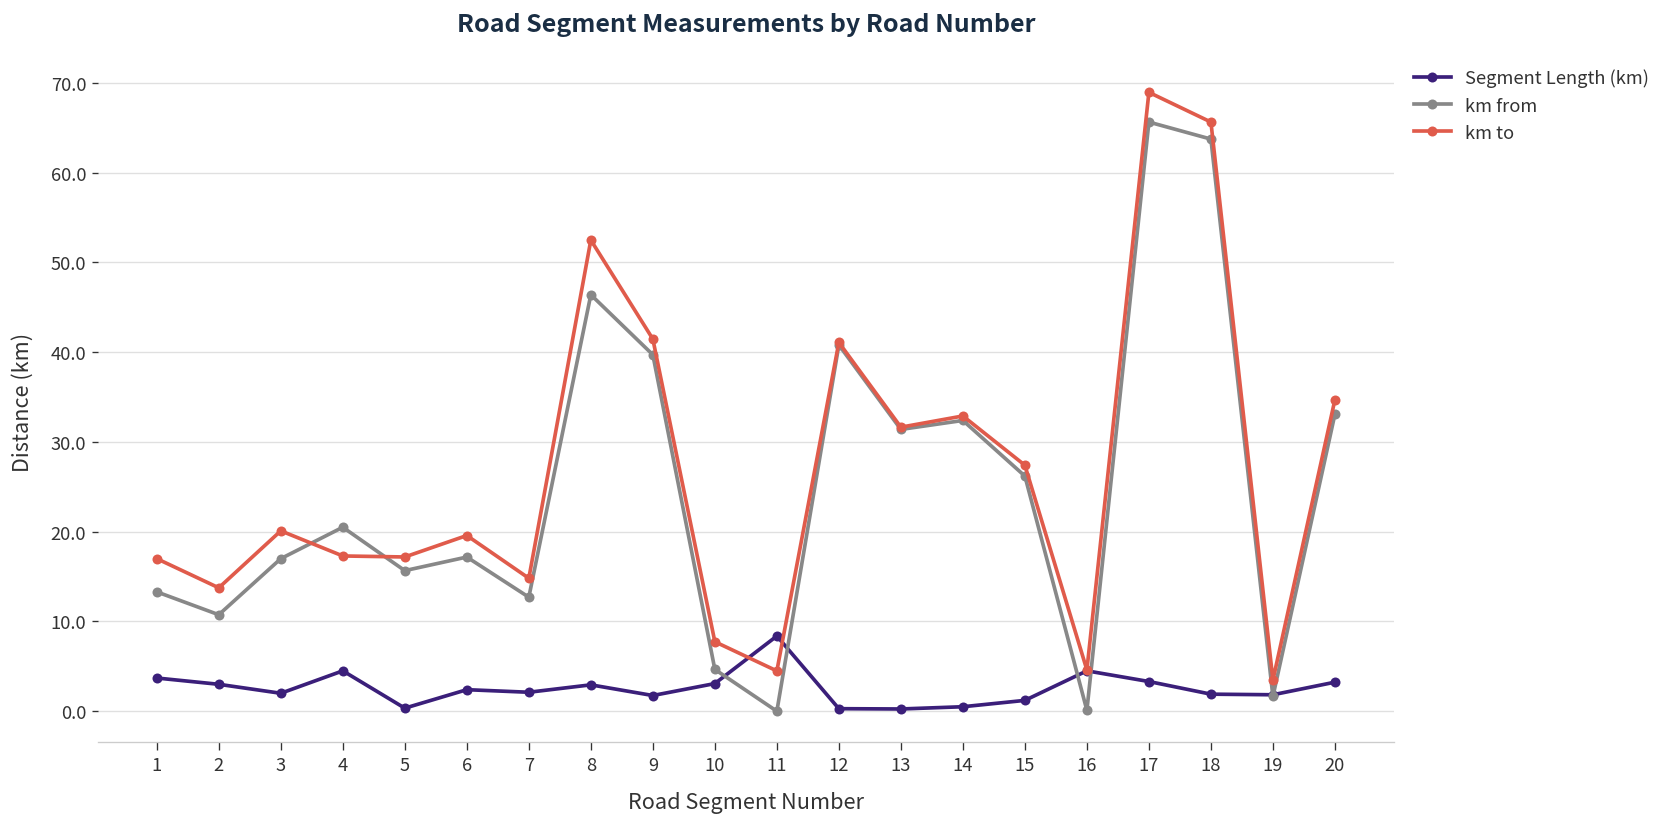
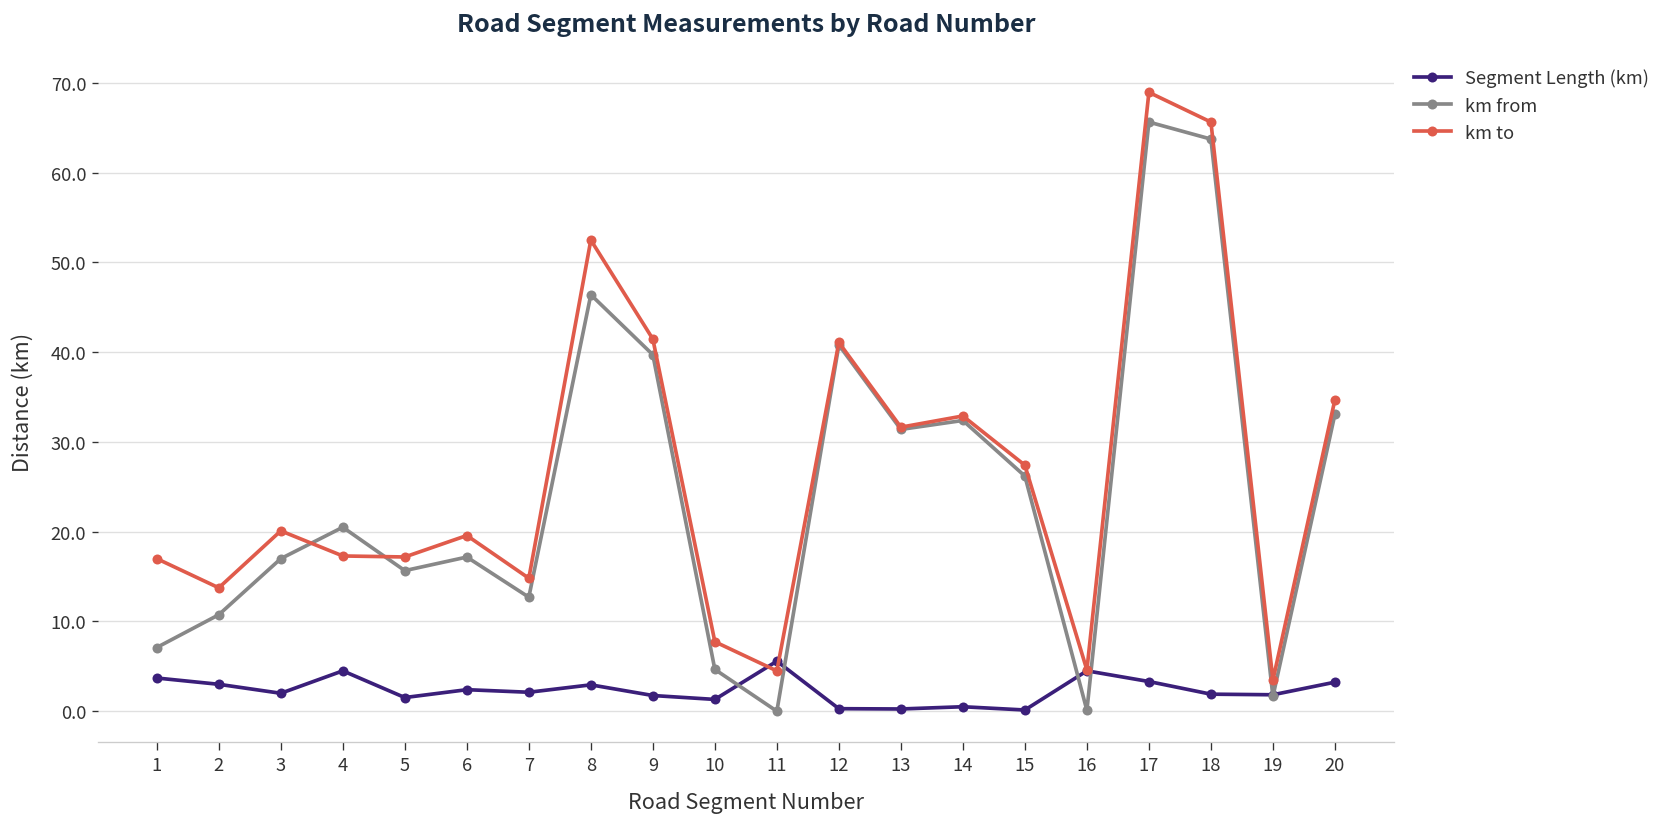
km from, 1: 13 -> 7
Segment Length (km), 5: 0 -> 2
Segment Length (km), 10: 3 -> 1
Segment Length (km), 11: 8 -> 6
Segment Length (km), 15: 1 -> 0
